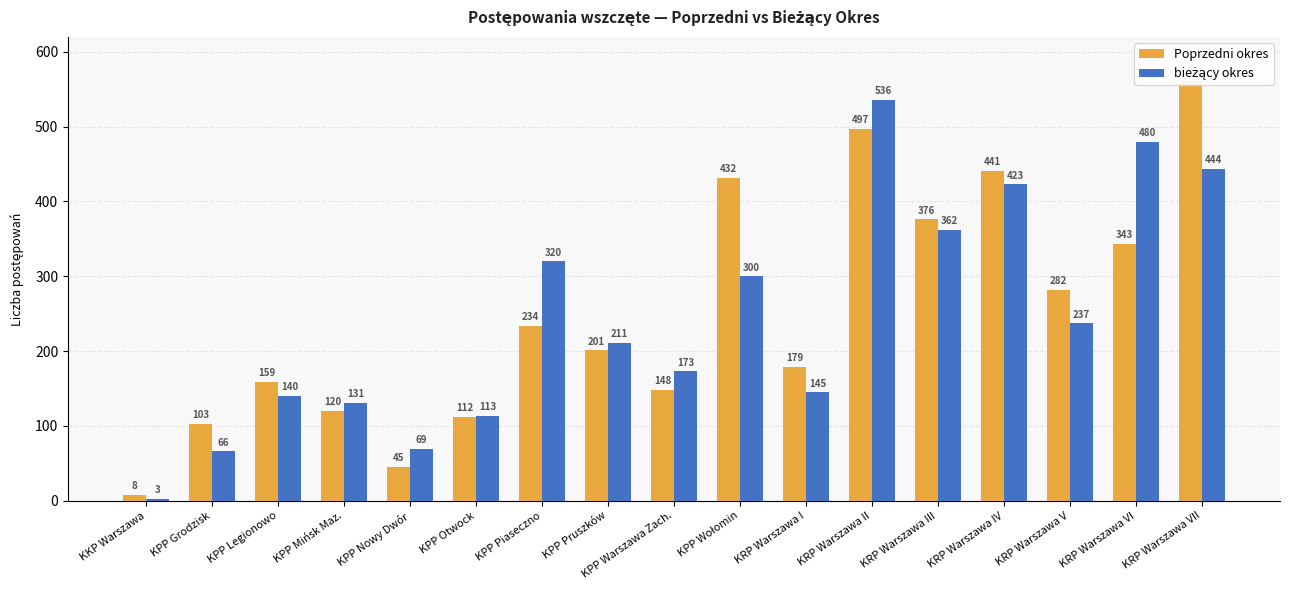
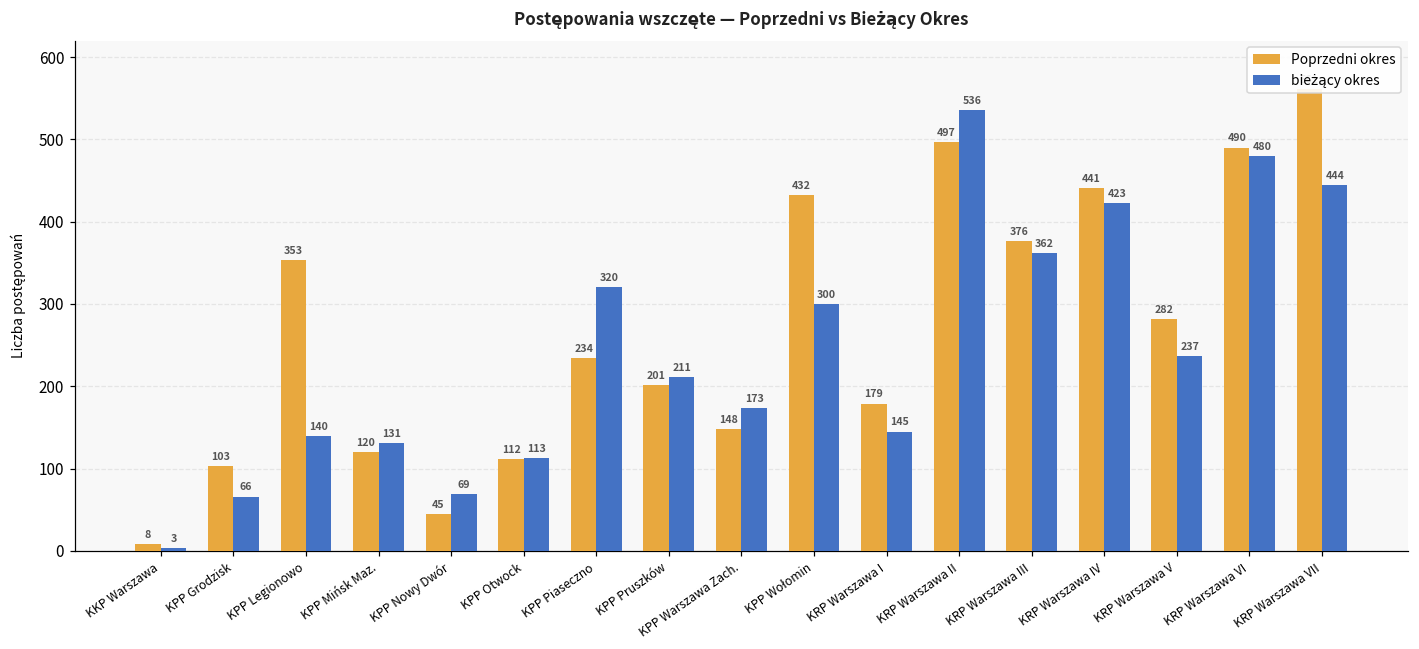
Poprzedni okres, KPP Legionowo: 159 -> 353
Poprzedni okres, KRP Warszawa VI: 343 -> 490
